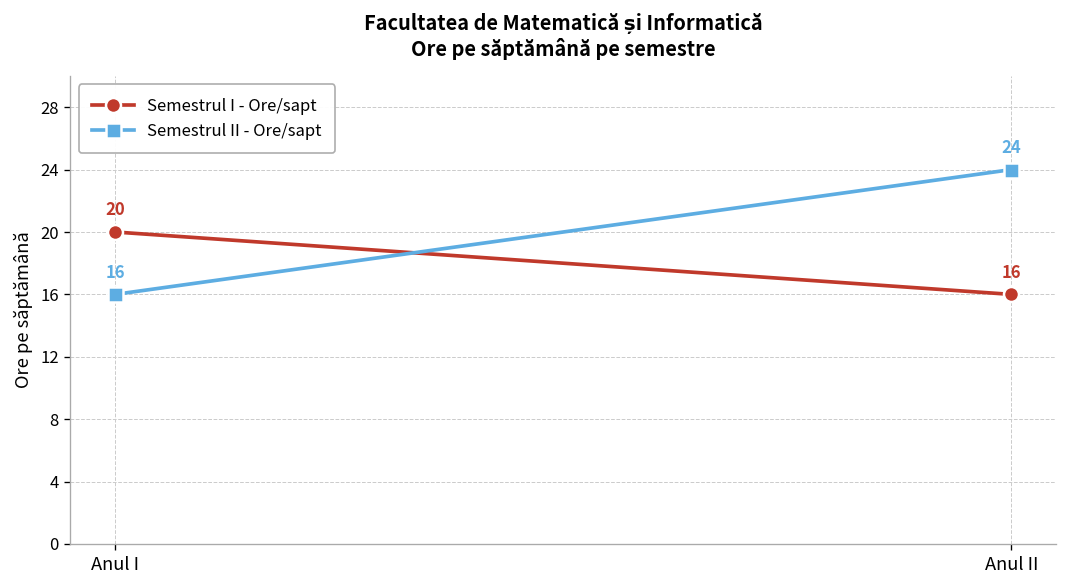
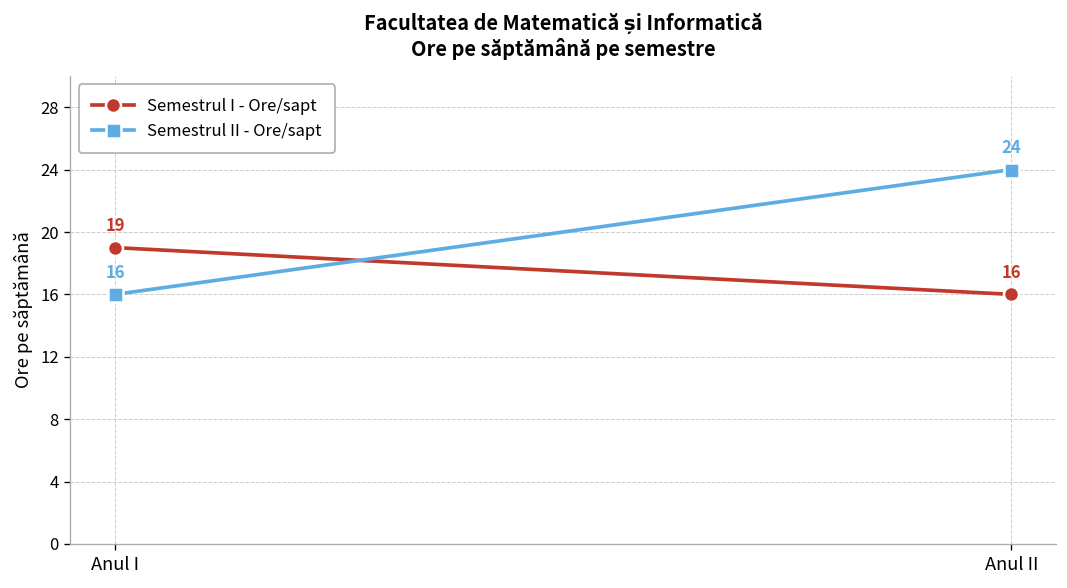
Semestrul I - Ore/sapt, Anul I: 20 -> 19
